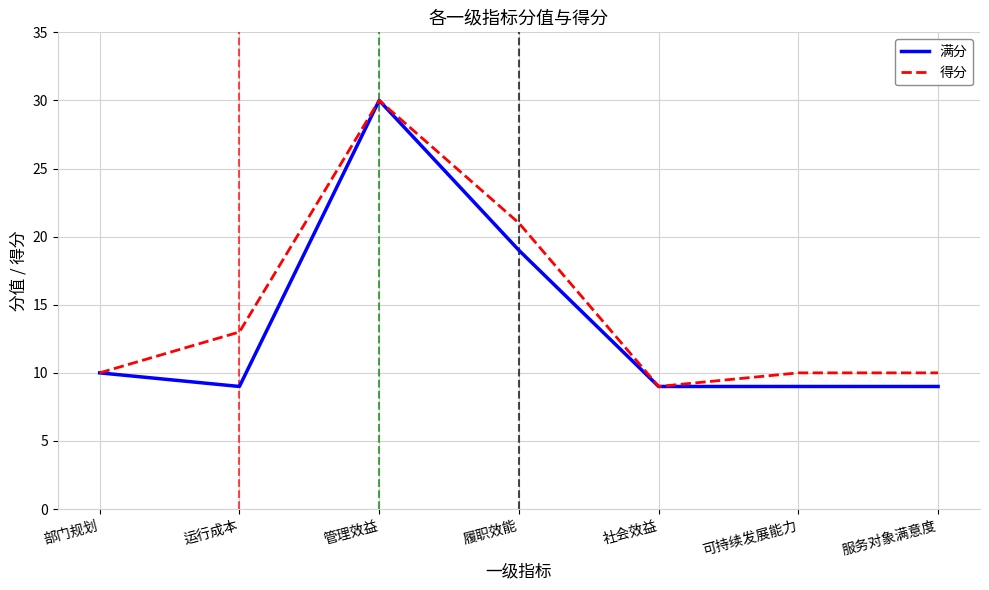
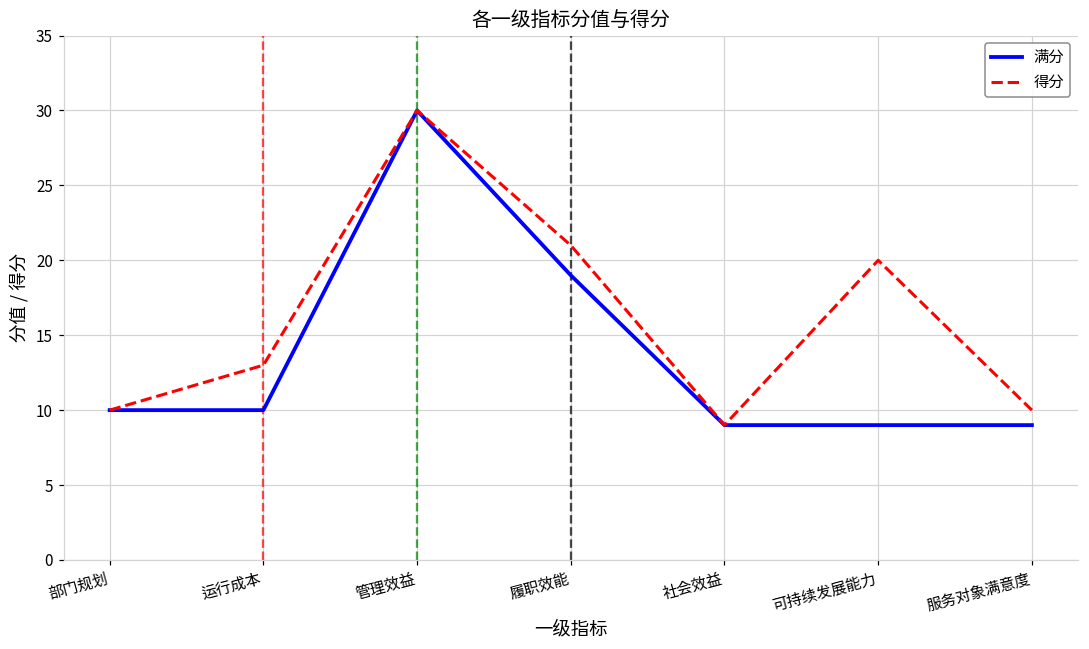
满分, 运行成本: 9 -> 10
得分, 可持续发展能力: 10 -> 20
